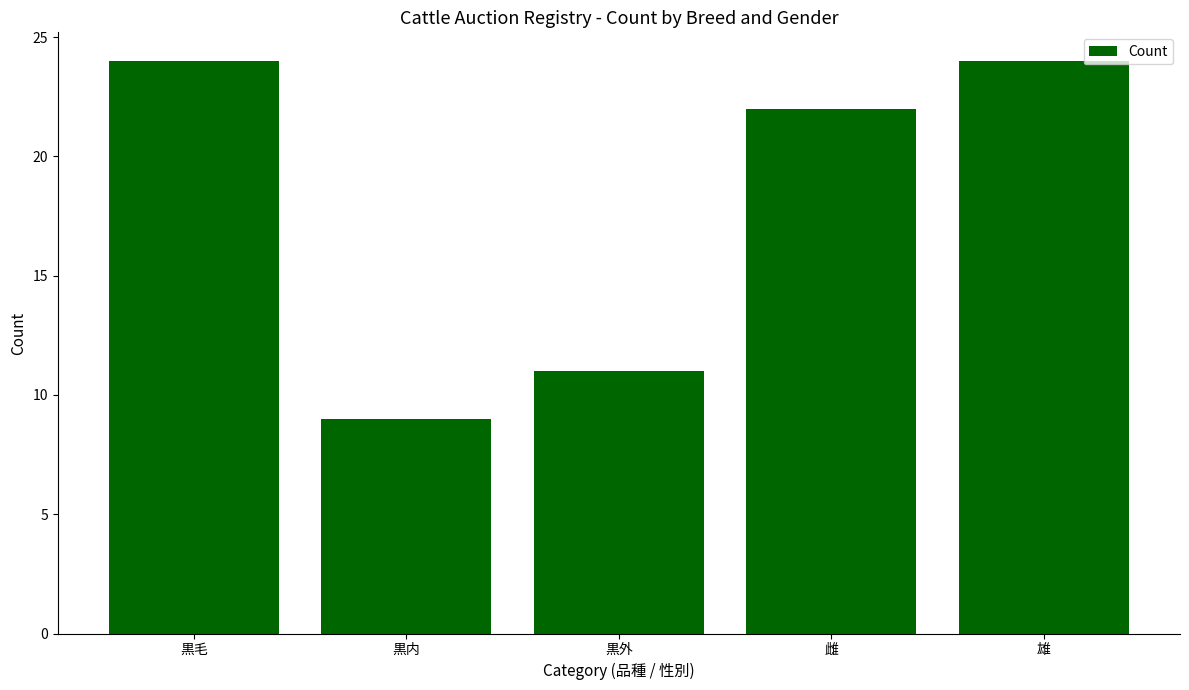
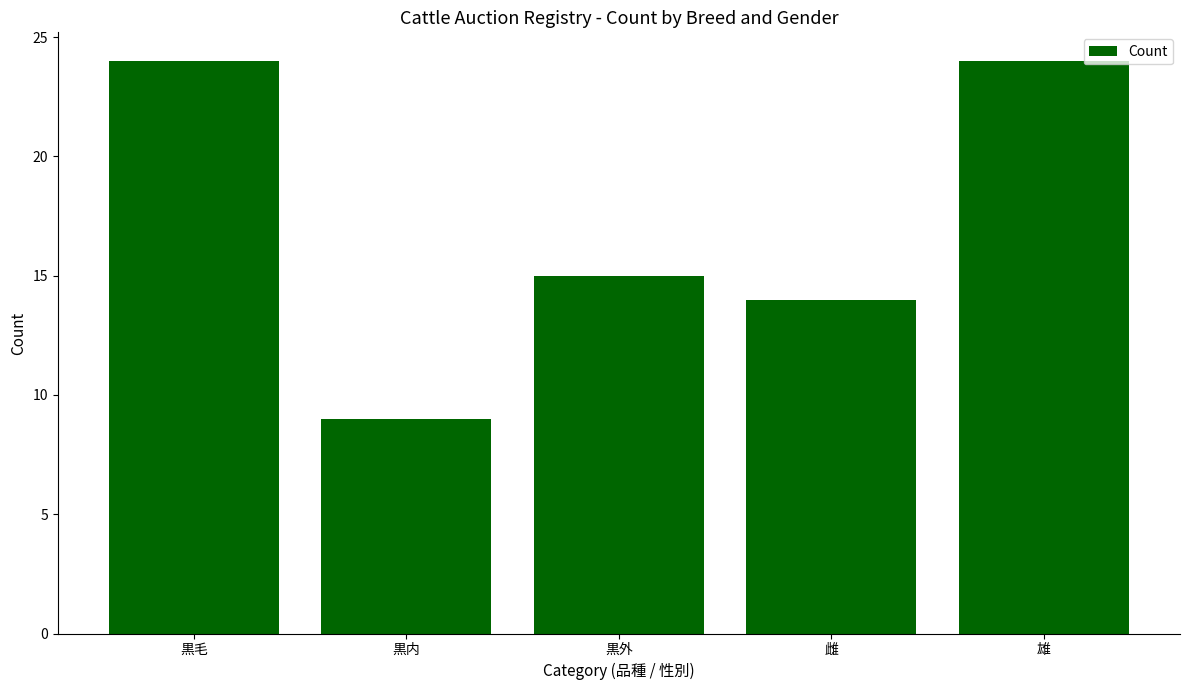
黒外: 11 -> 15
雌: 22 -> 14
